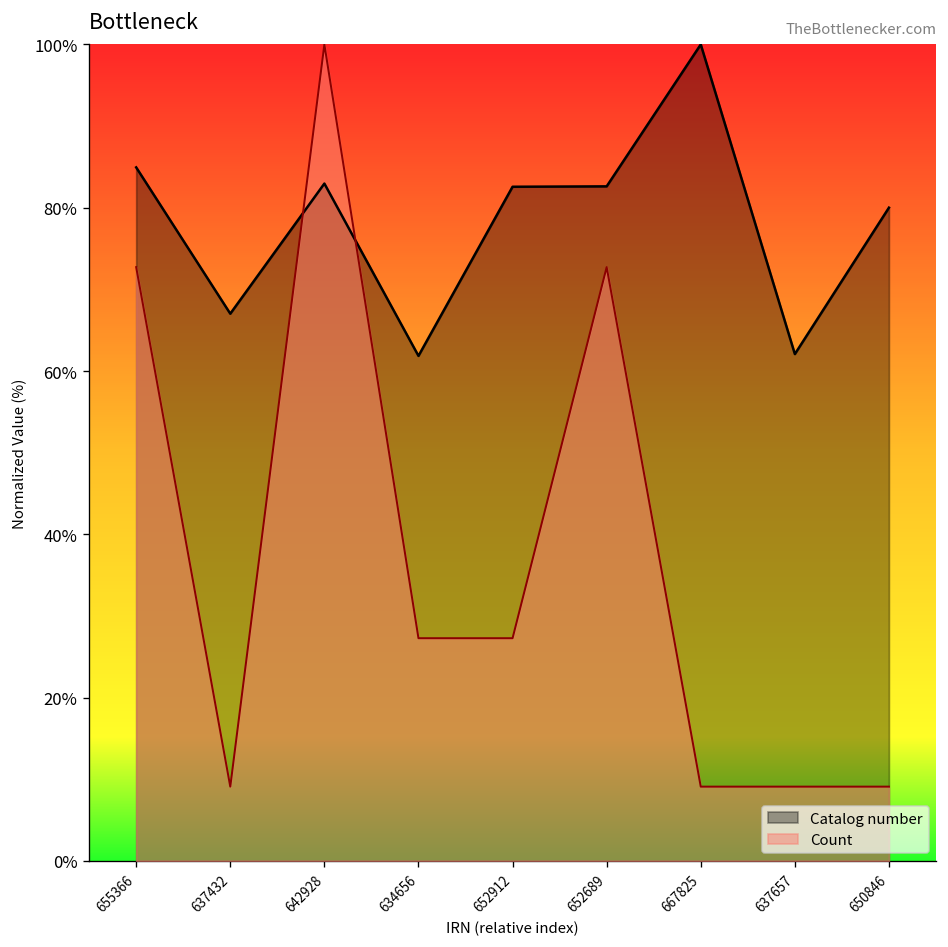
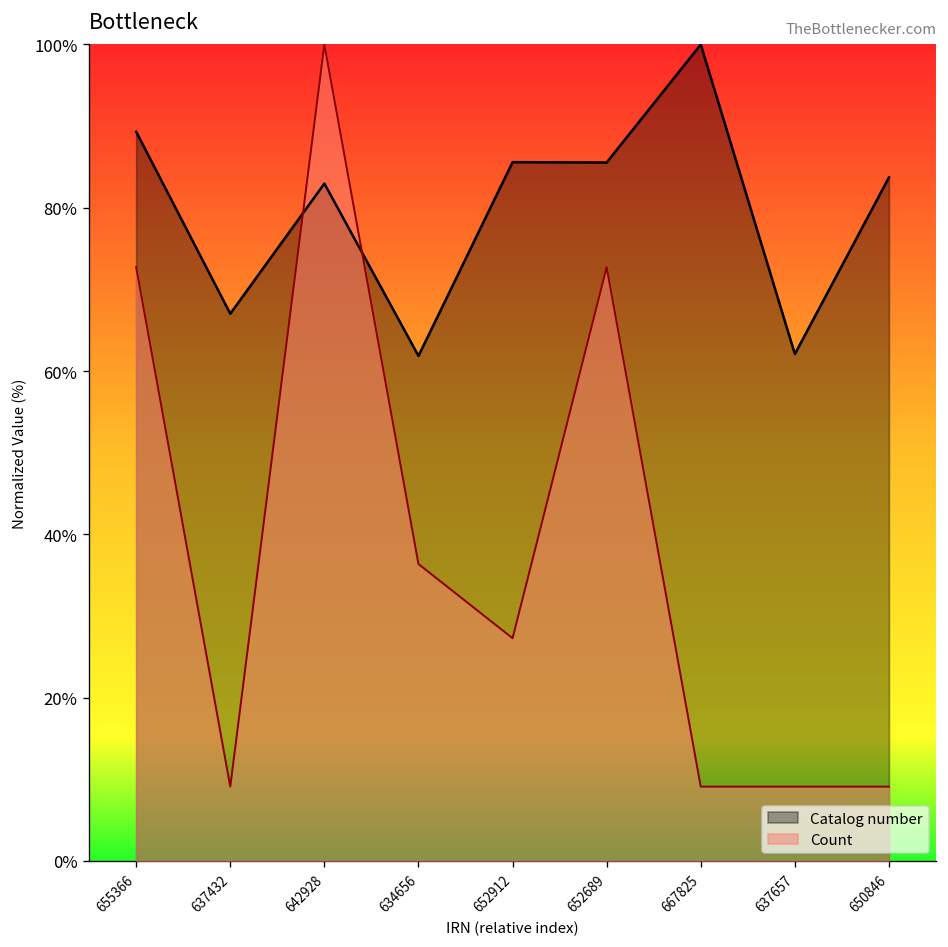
Catalog number, 655366: 85% -> 89%
Count, 634656: 27% -> 36%
Catalog number, 652912: 83% -> 86%
Catalog number, 652689: 83% -> 86%
Catalog number, 650846: 80% -> 84%
